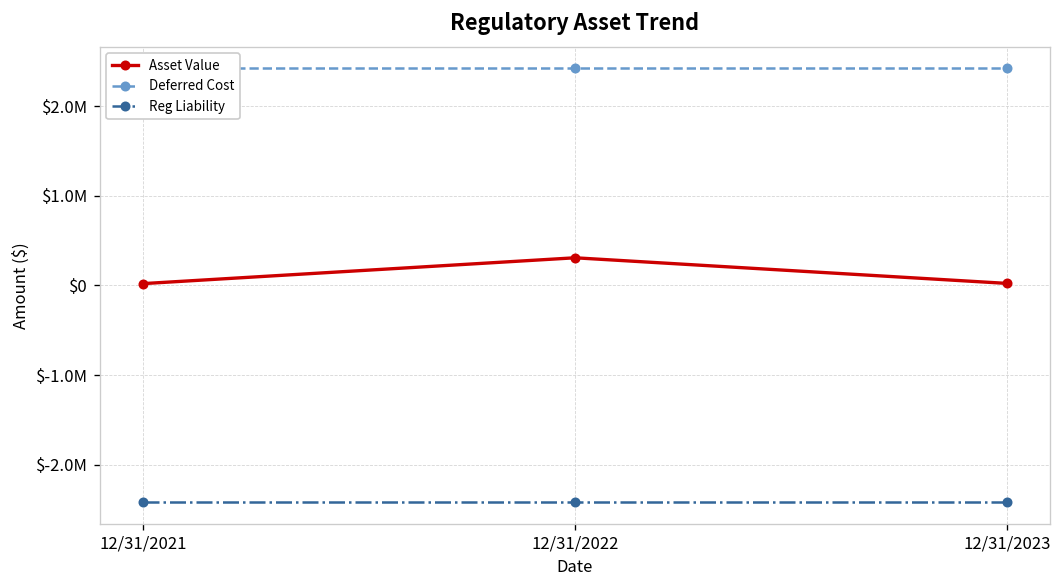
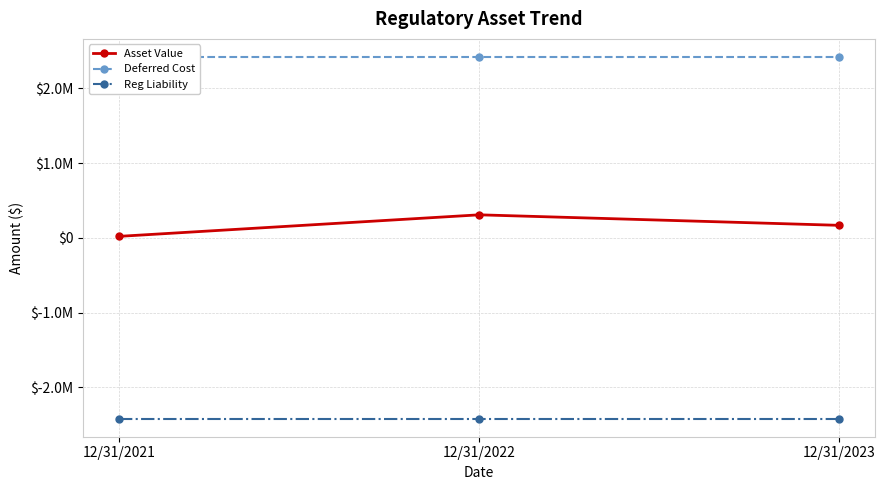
Asset Value, 12/31/2023: $0 -> $200000
